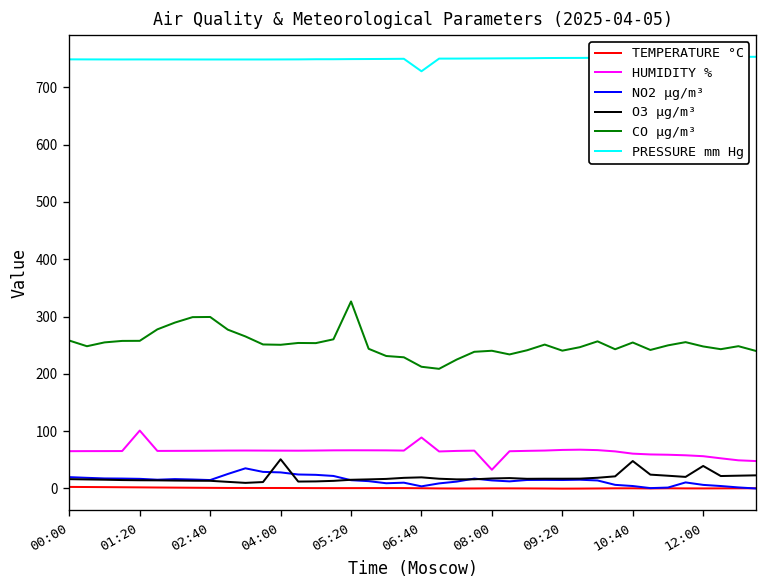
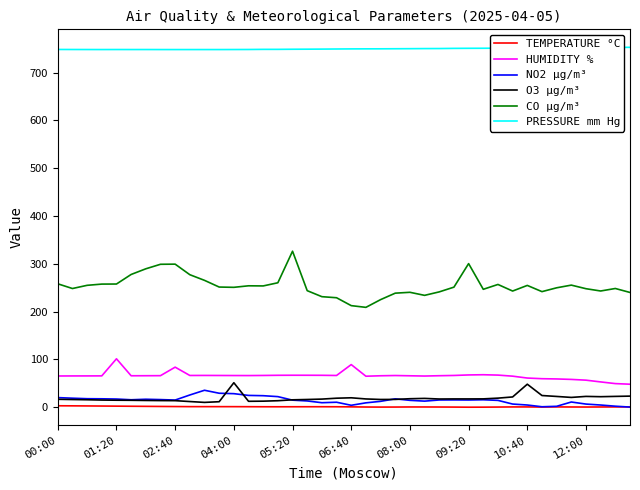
HUMIDITY %, 02:40: 70 -> 80
PRESSURE mm Hg, 06:40: 730 -> 750
HUMIDITY %, 08:00: 30 -> 70
CO µg/m³, 09:20: 240 -> 300
O3 µg/m³, 12:00: 40 -> 20
